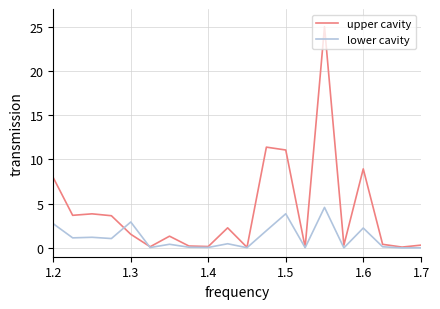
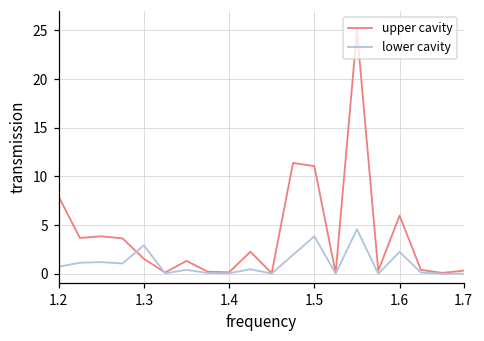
lower cavity, 1.2: 3 -> 1
upper cavity, 1.6: 9 -> 6
